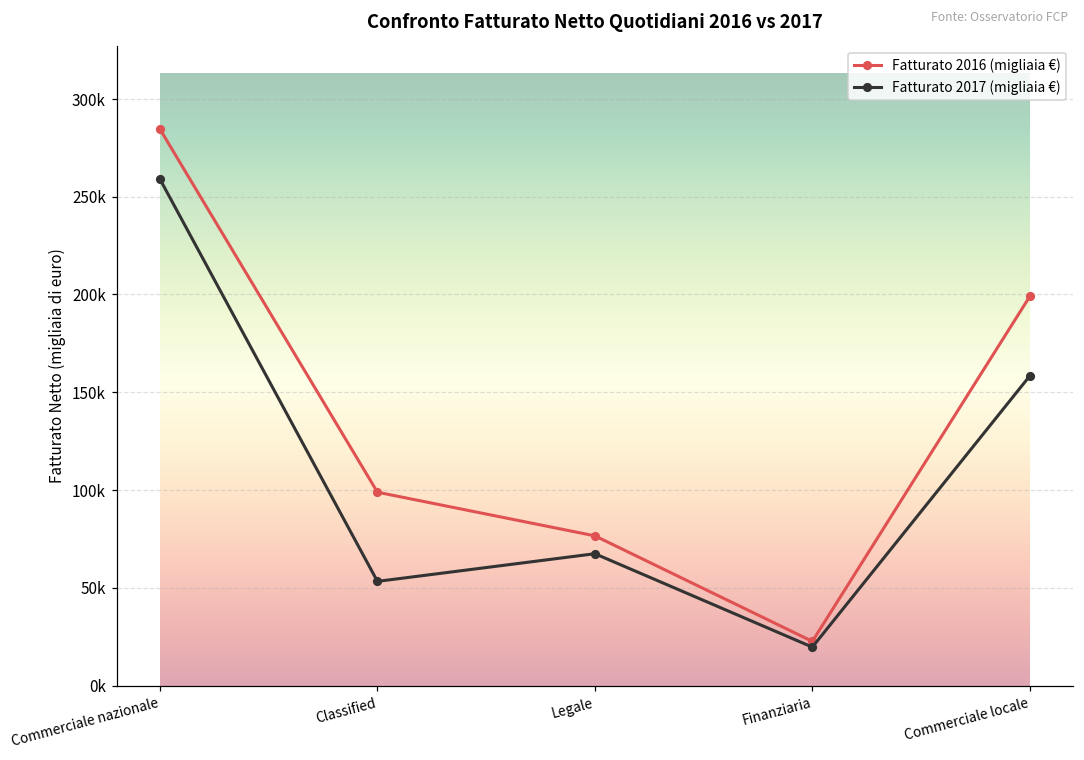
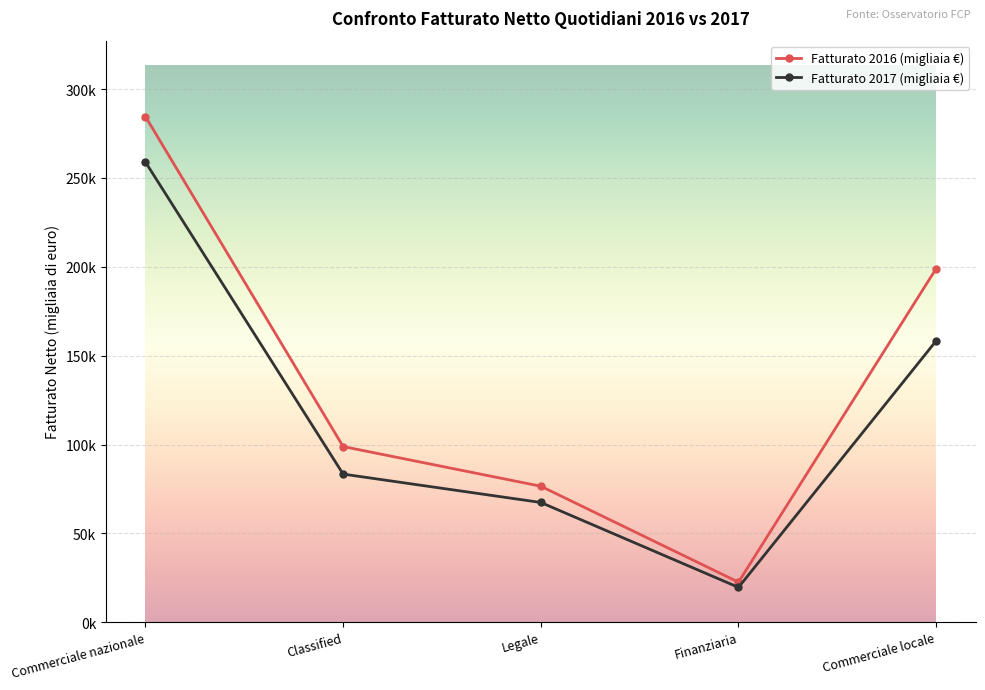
Fatturato 2017 (migliaia €), Classified: 53000 -> 83000
